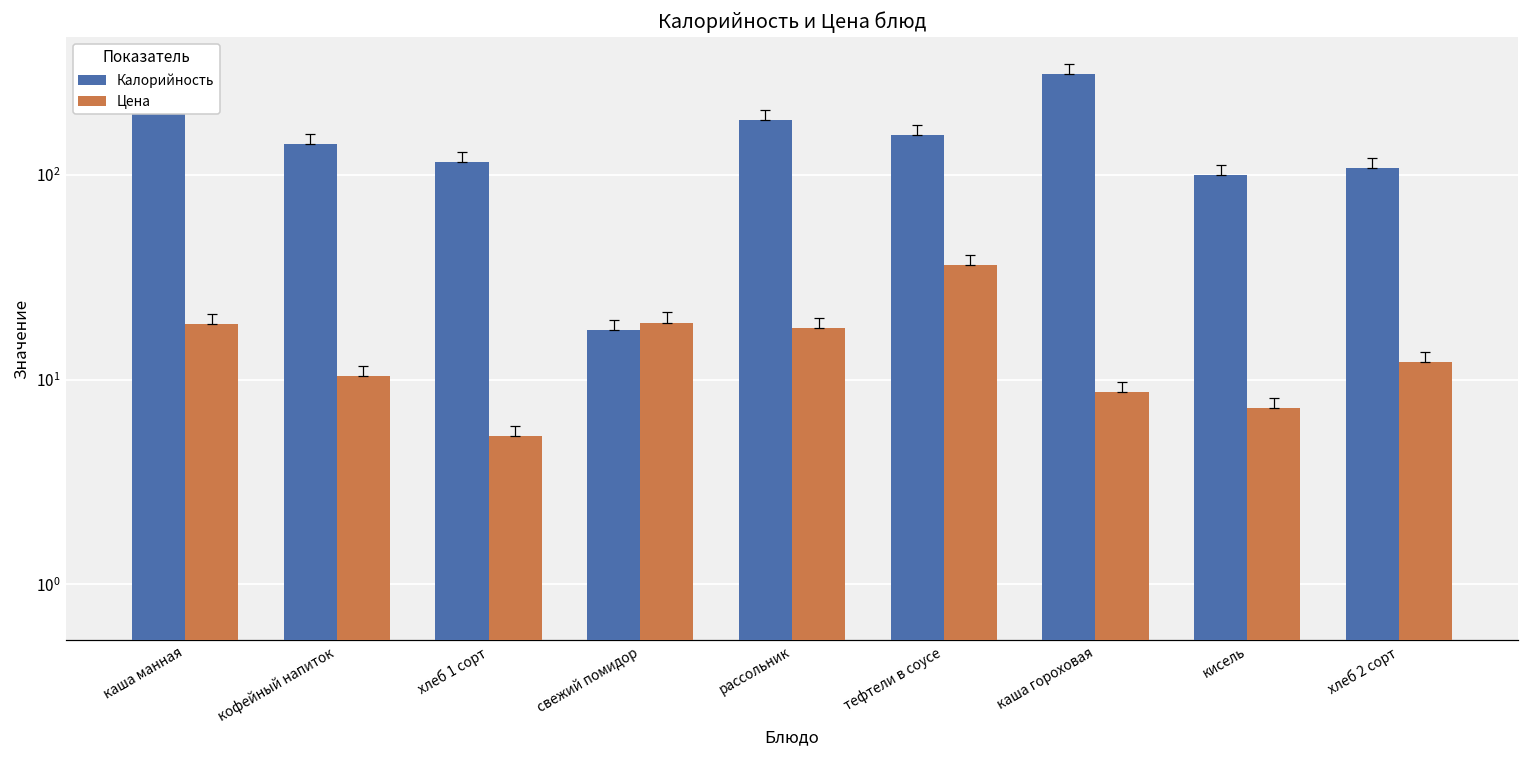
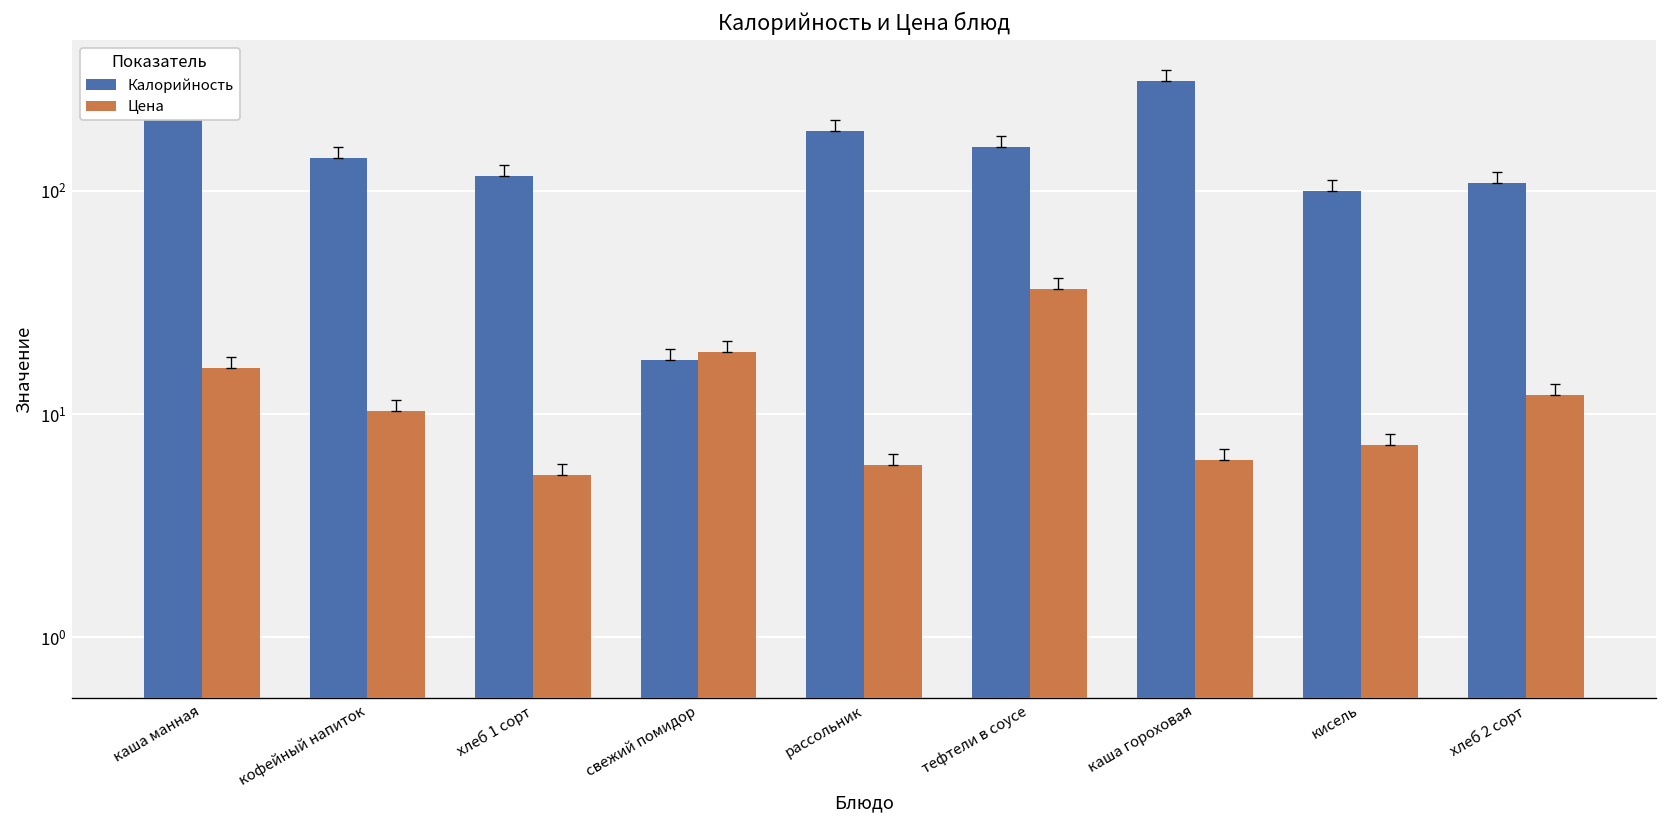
Цена, каша манная: 19 -> 16
Цена, рассольник: 18 -> 5.9
Цена, каша гороховая: 9 -> 6.2
